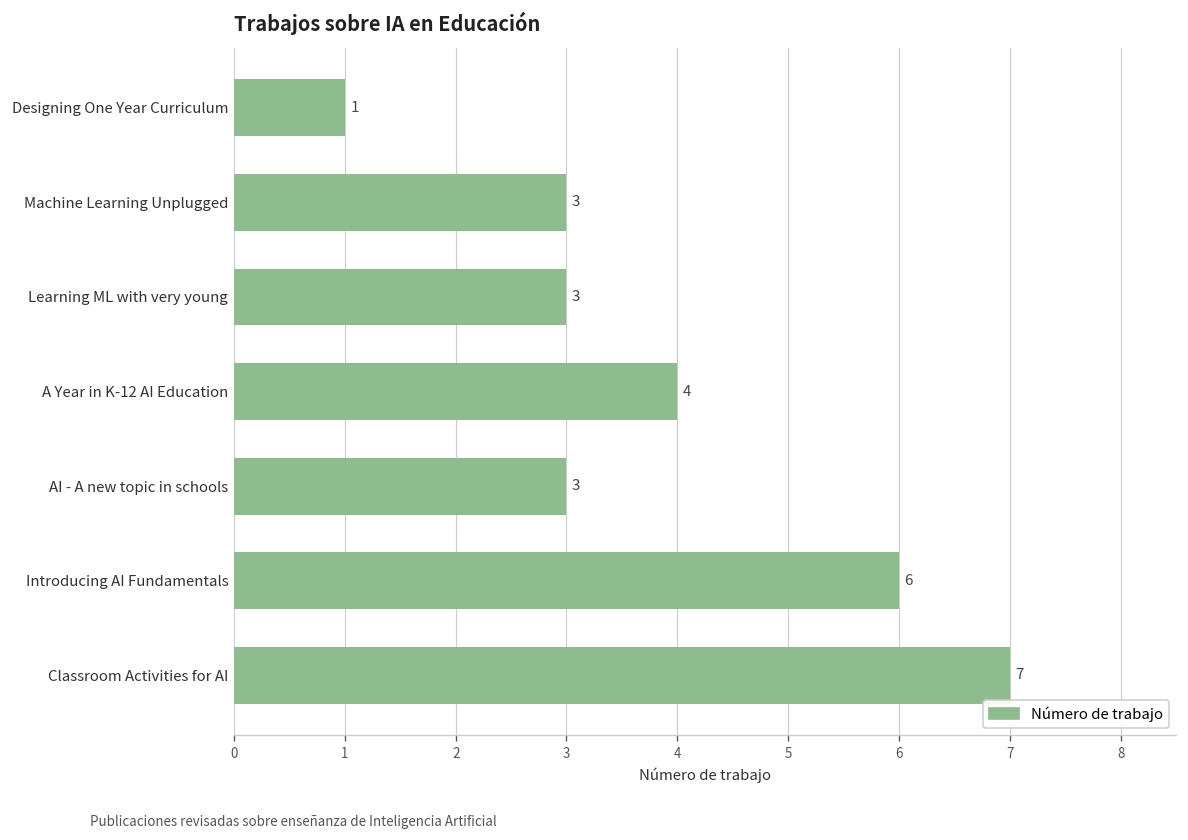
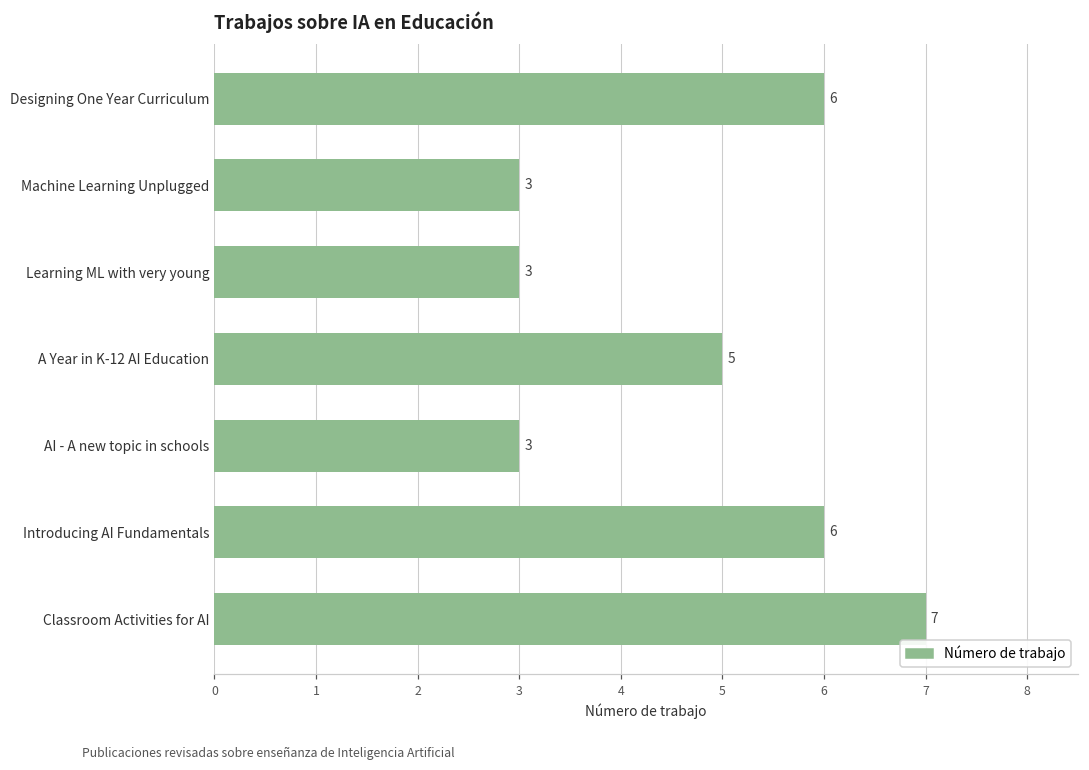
Designing One Year Curriculum: 1 -> 6
A Year in K-12 AI Education: 4 -> 5
